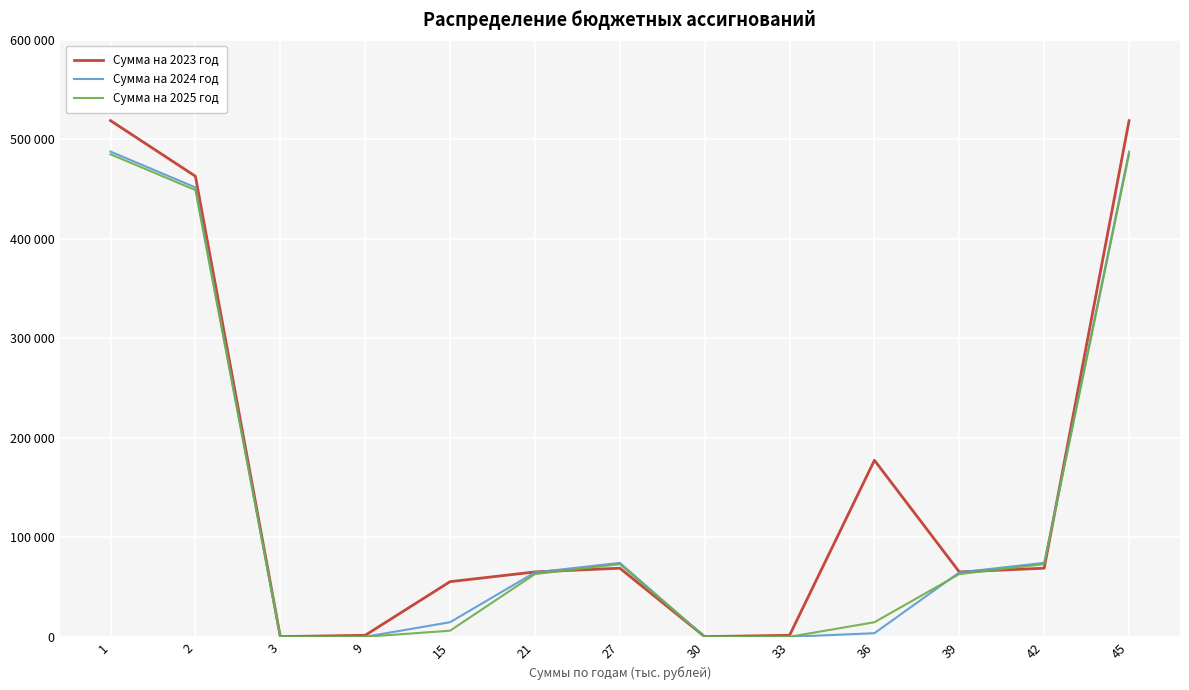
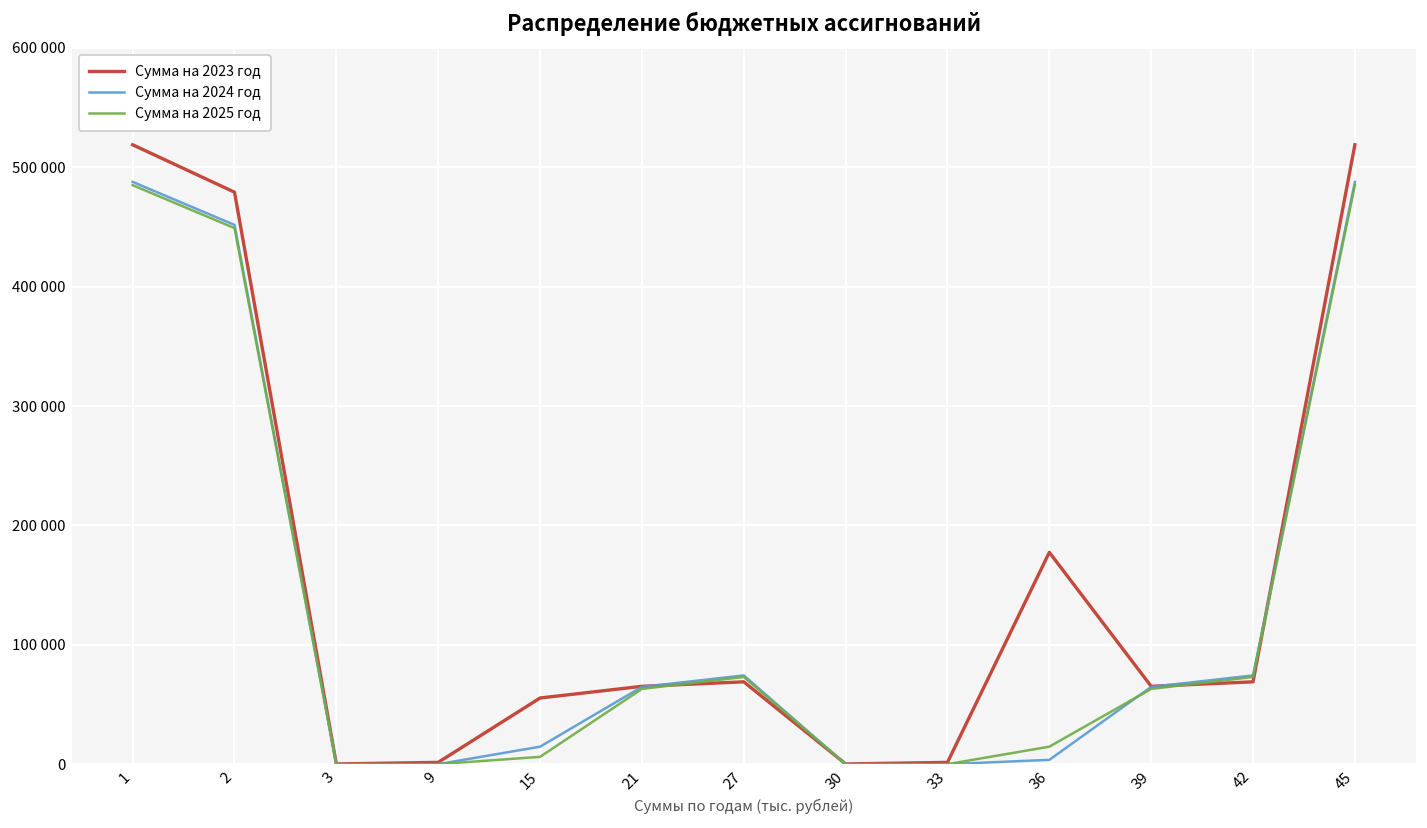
Сумма на 2023 год, 2: 460000 -> 480000
